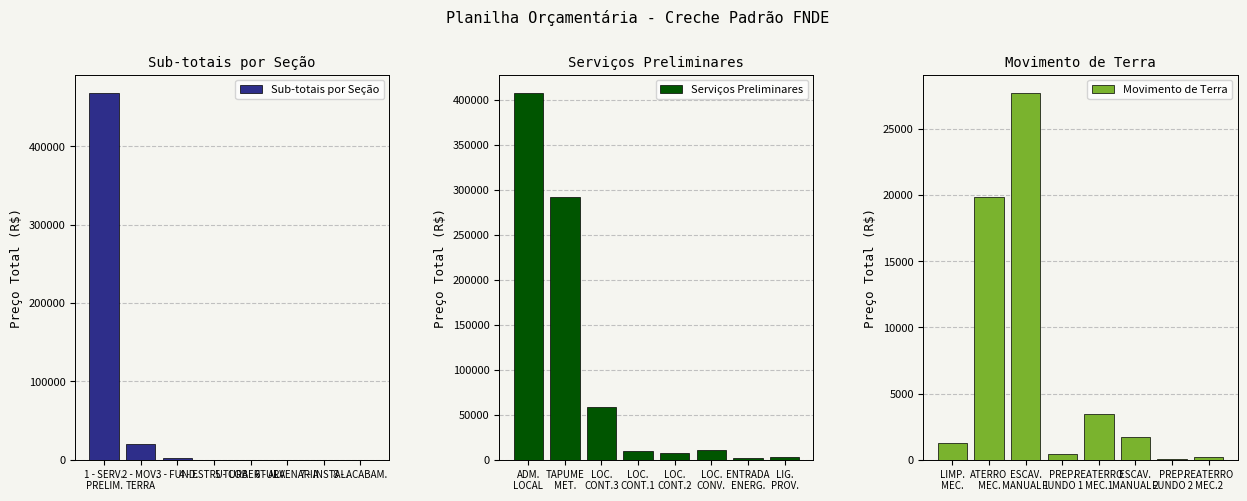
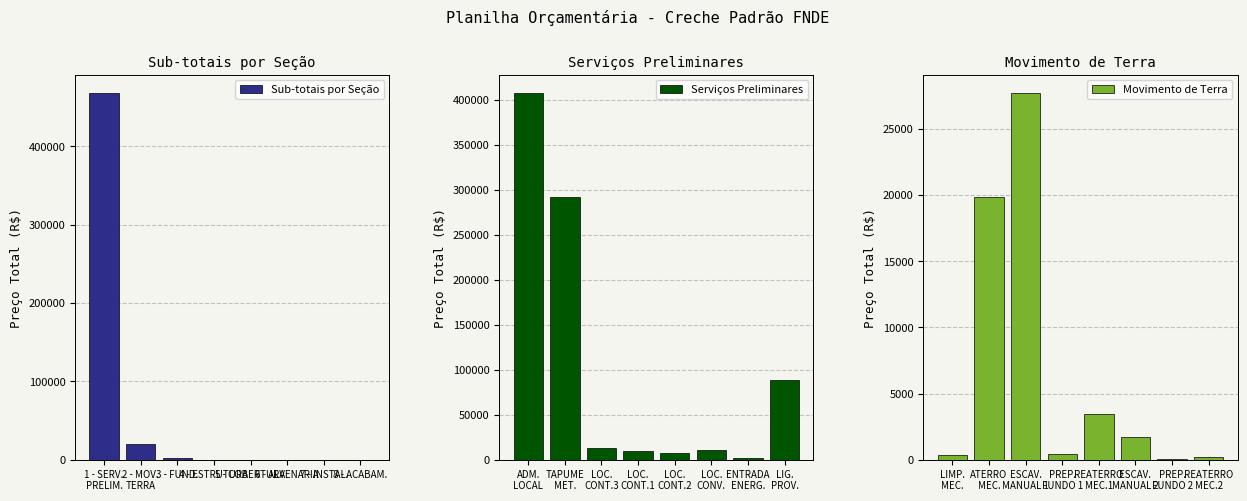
Serviços Preliminares, LOC. CONT.3: 60000 -> 10000
Serviços Preliminares, LIG. PROV.: 0 -> 90000
Movimento de Terra, LIMP. MEC.: 1300 -> 400
